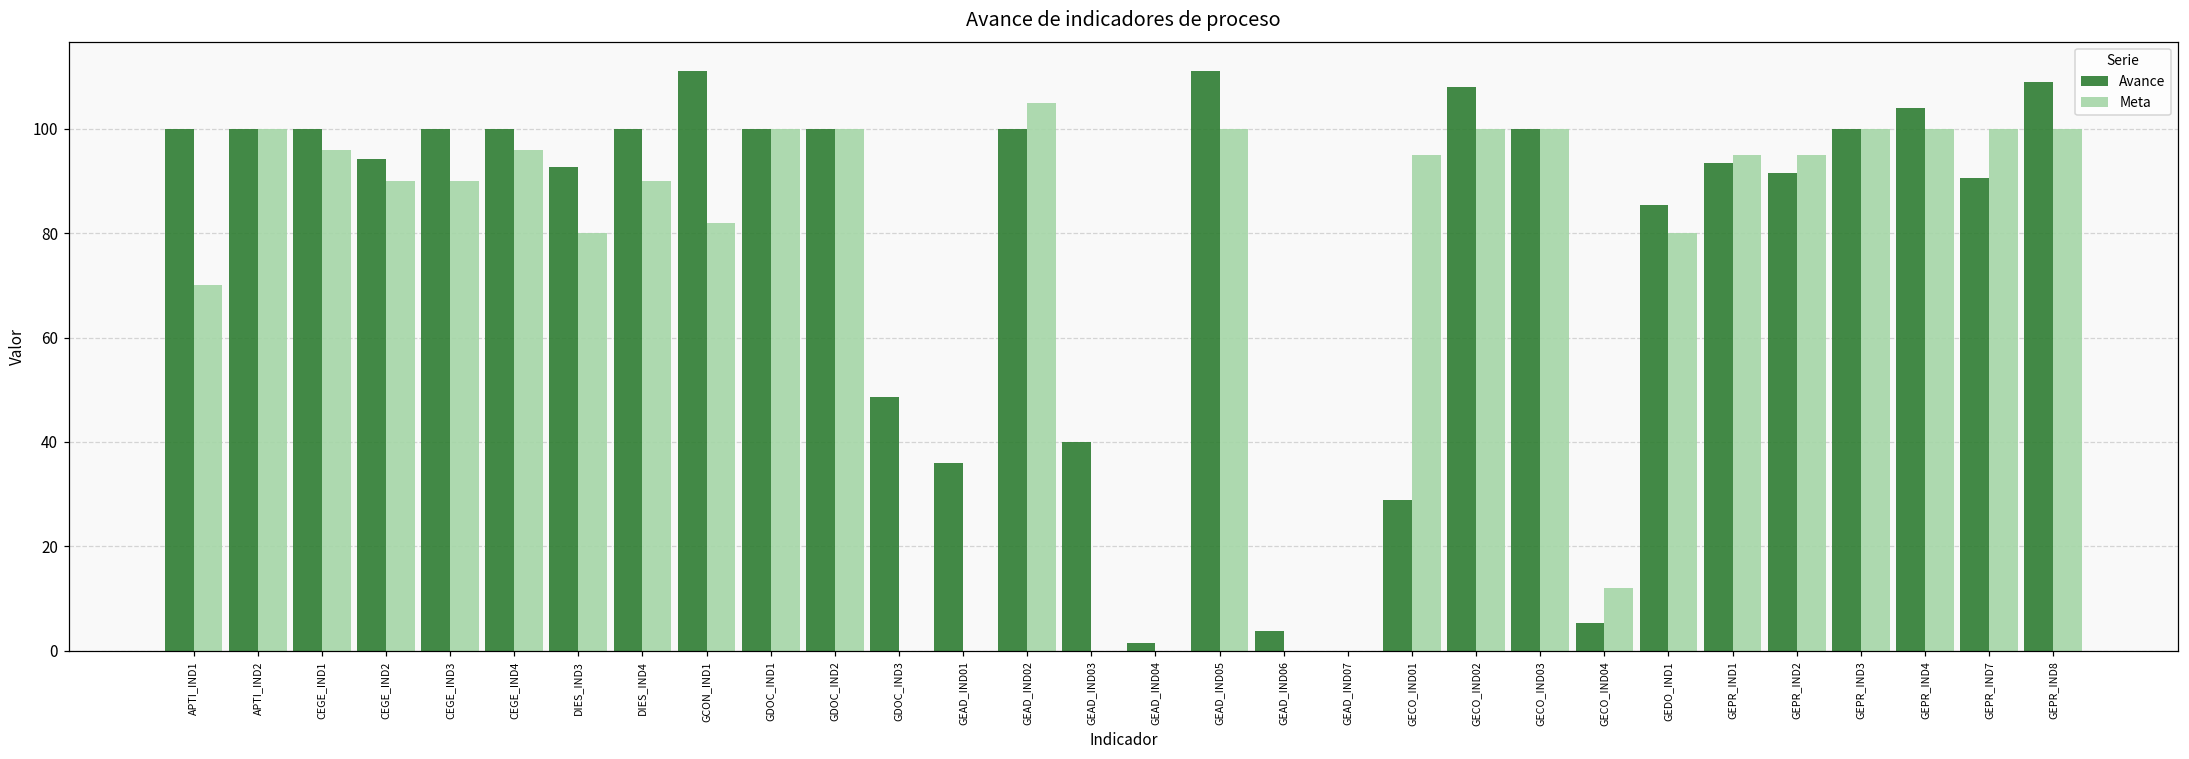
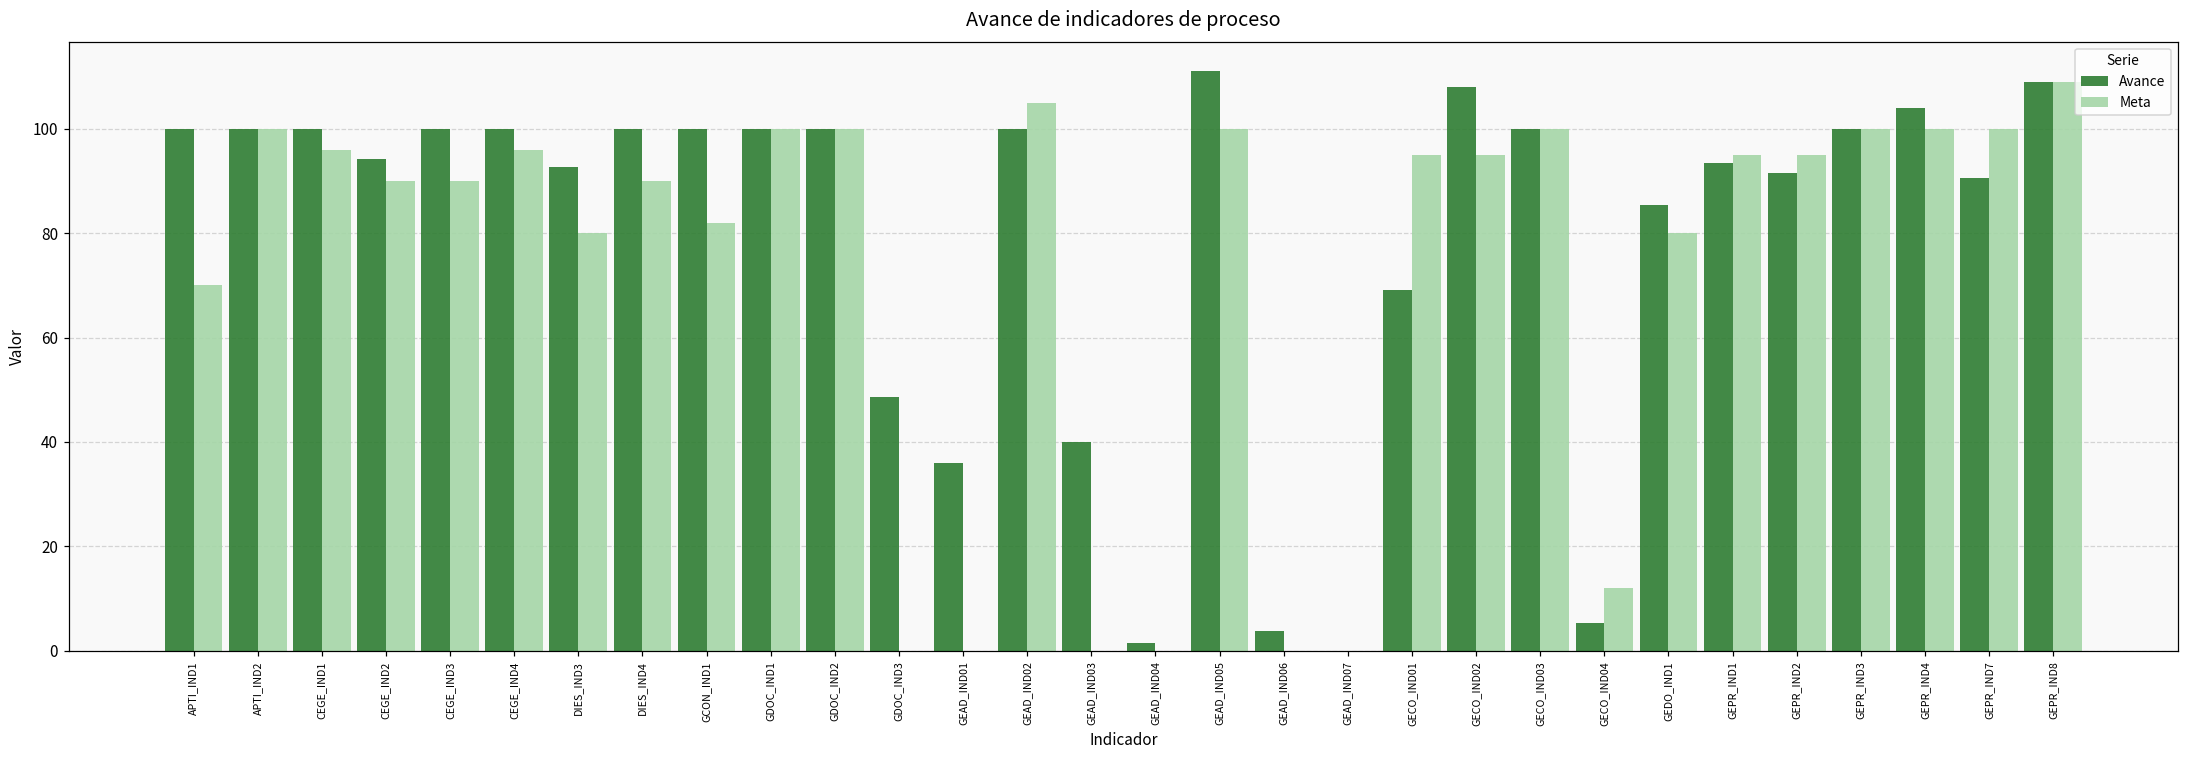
Avance, GCON_IND1: 111 -> 100
Avance, GECO_IND01: 29 -> 69
Meta, GECO_IND02: 100 -> 95
Meta, GEPR_IND8: 100 -> 109
